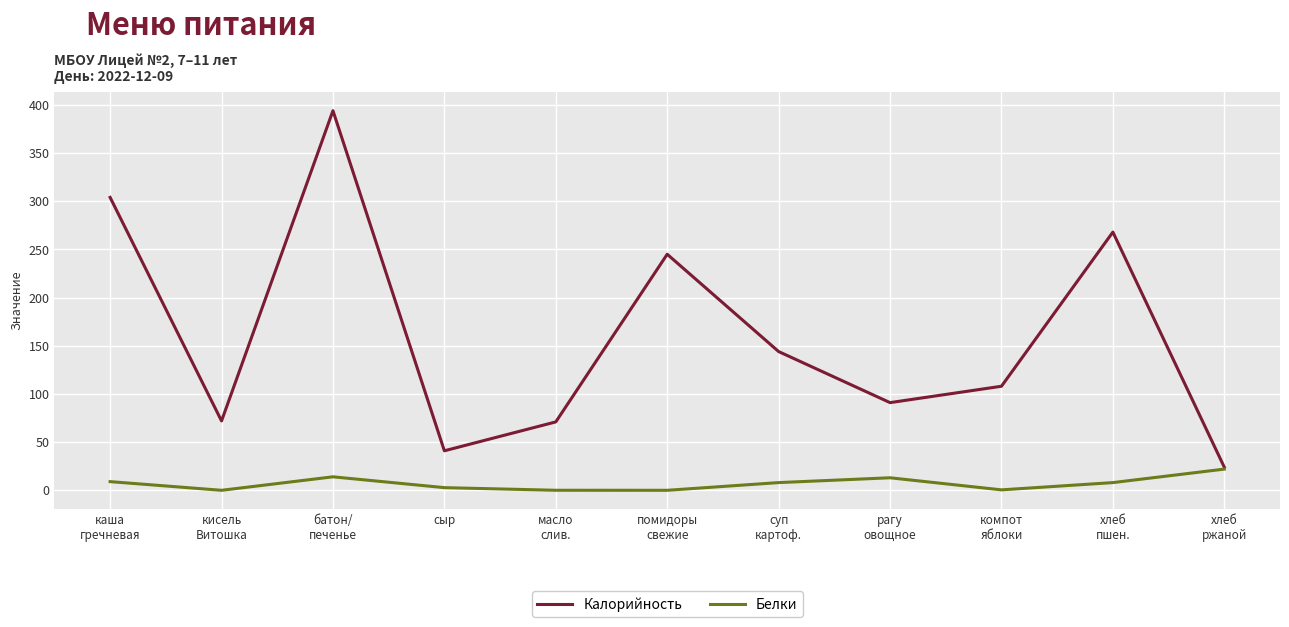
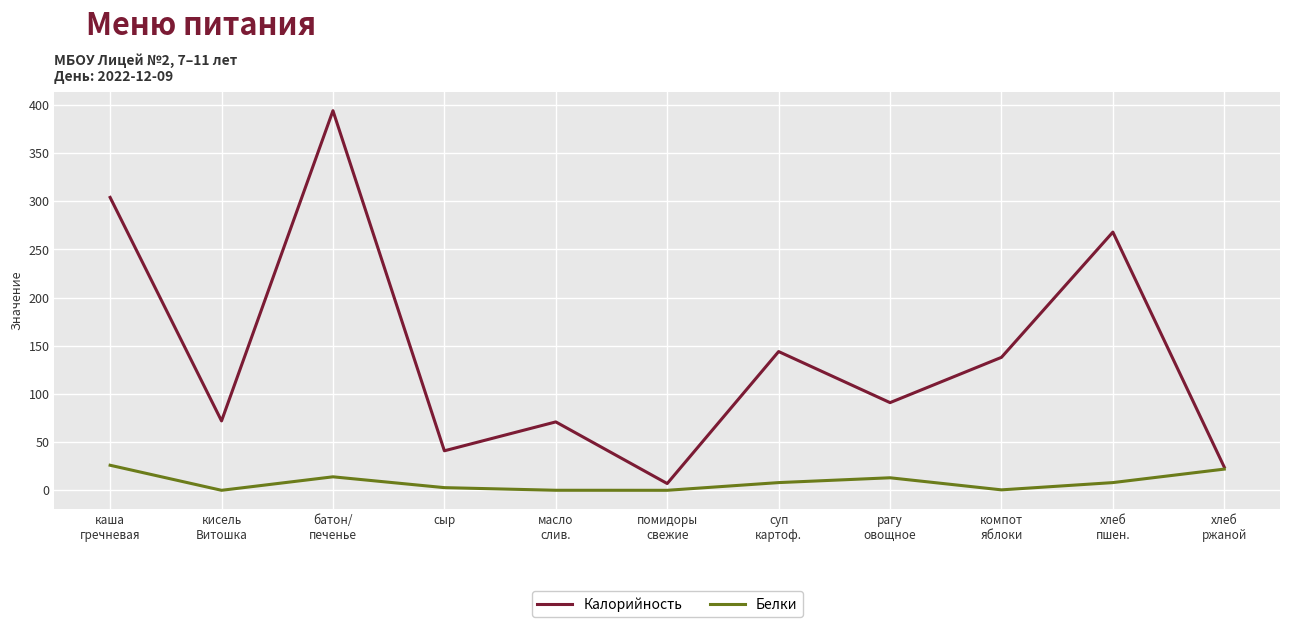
Белки, каша гречневая: 10 -> 30
Калорийность, помидоры свежие: 250 -> 10
Калорийность, компот яблоки: 110 -> 140
